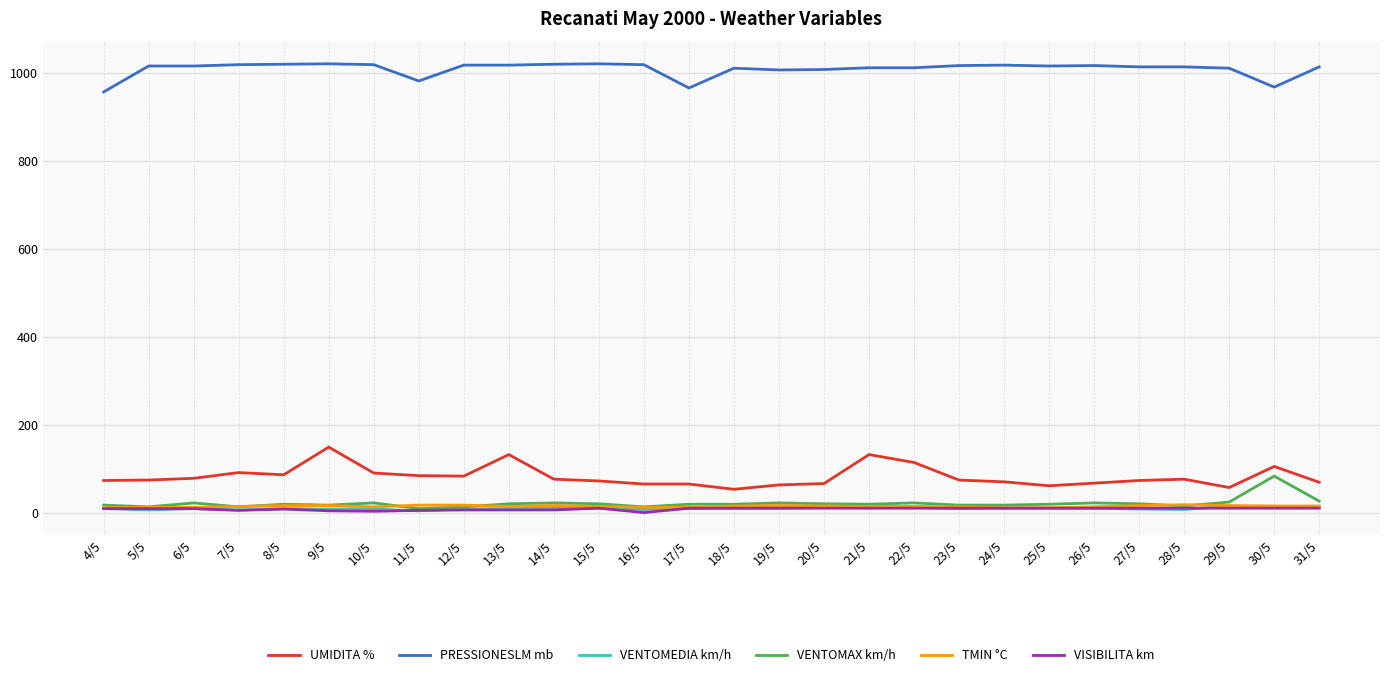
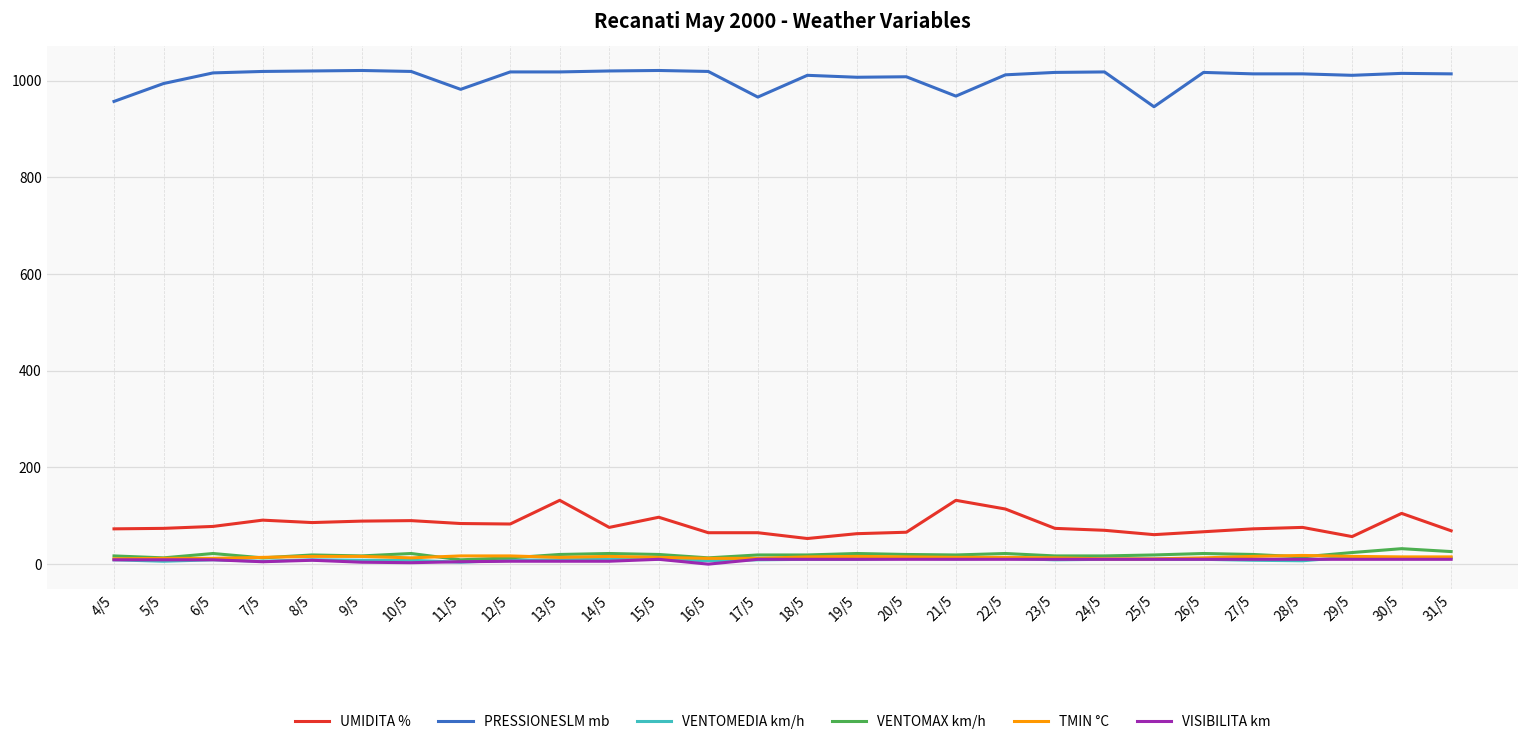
PRESSIONESLM mb, 5/5: 1020 -> 990
UMIDITA %, 9/5: 150 -> 90
UMIDITA %, 15/5: 70 -> 100
PRESSIONESLM mb, 21/5: 1010 -> 970
PRESSIONESLM mb, 25/5: 1020 -> 950
PRESSIONESLM mb, 30/5: 970 -> 1020
VENTOMAX km/h, 30/5: 80 -> 30
